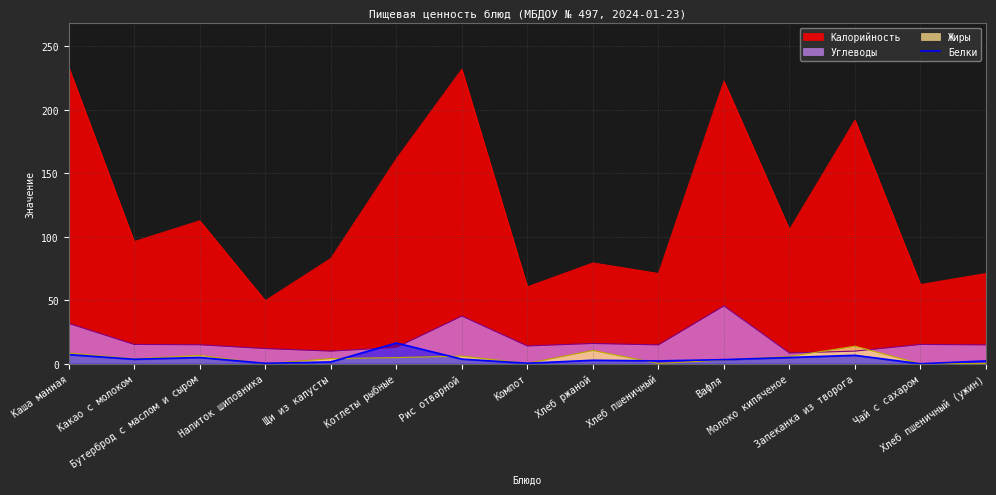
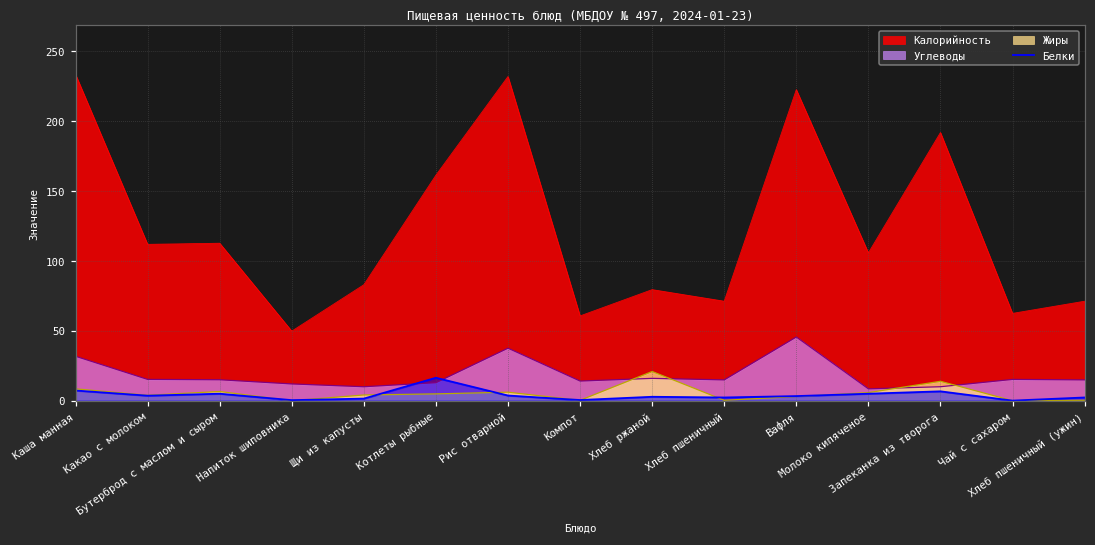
Калорийность, Какао с молоком: 96 -> 112
Жиры, Хлеб ржаной: 11 -> 21
